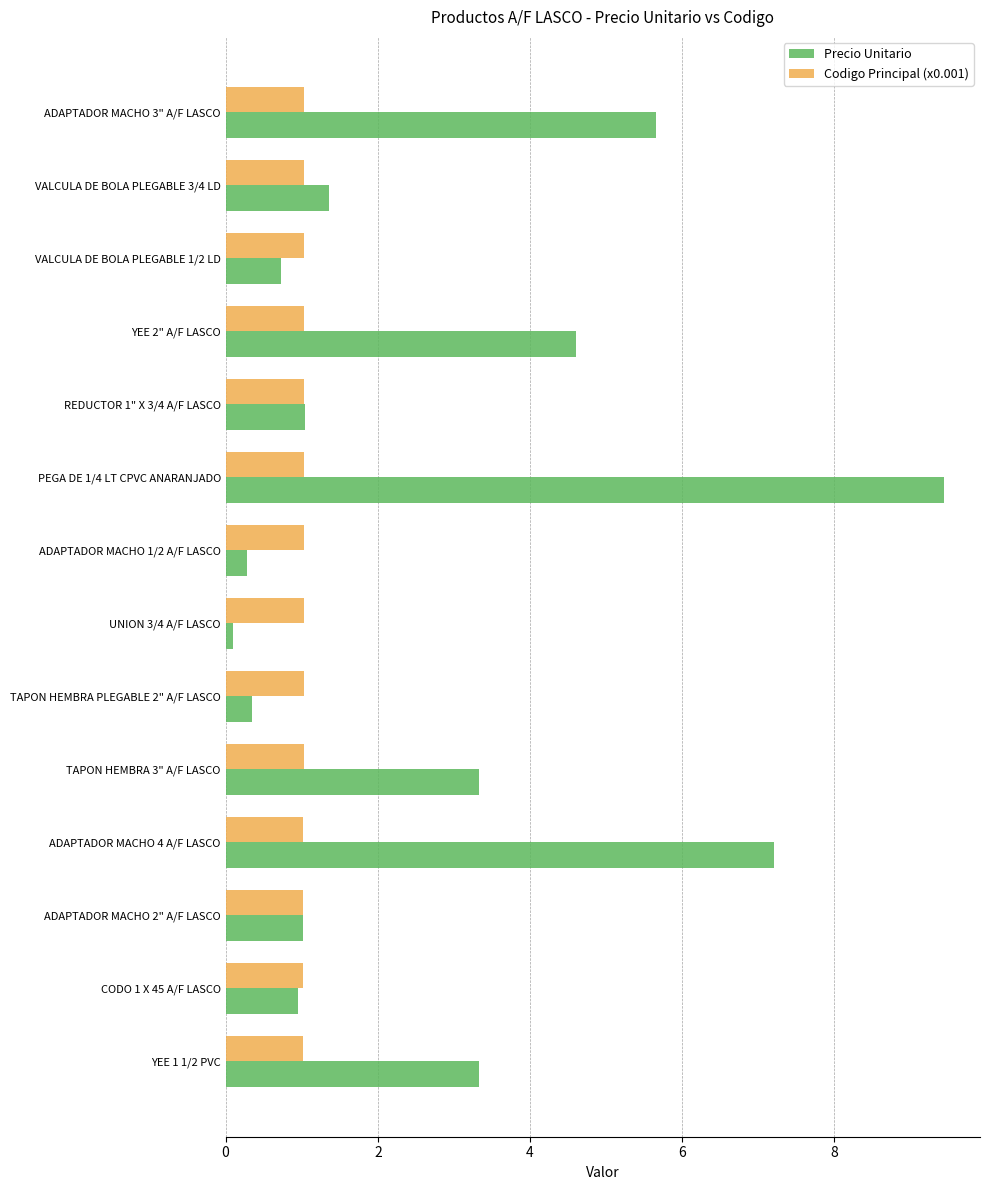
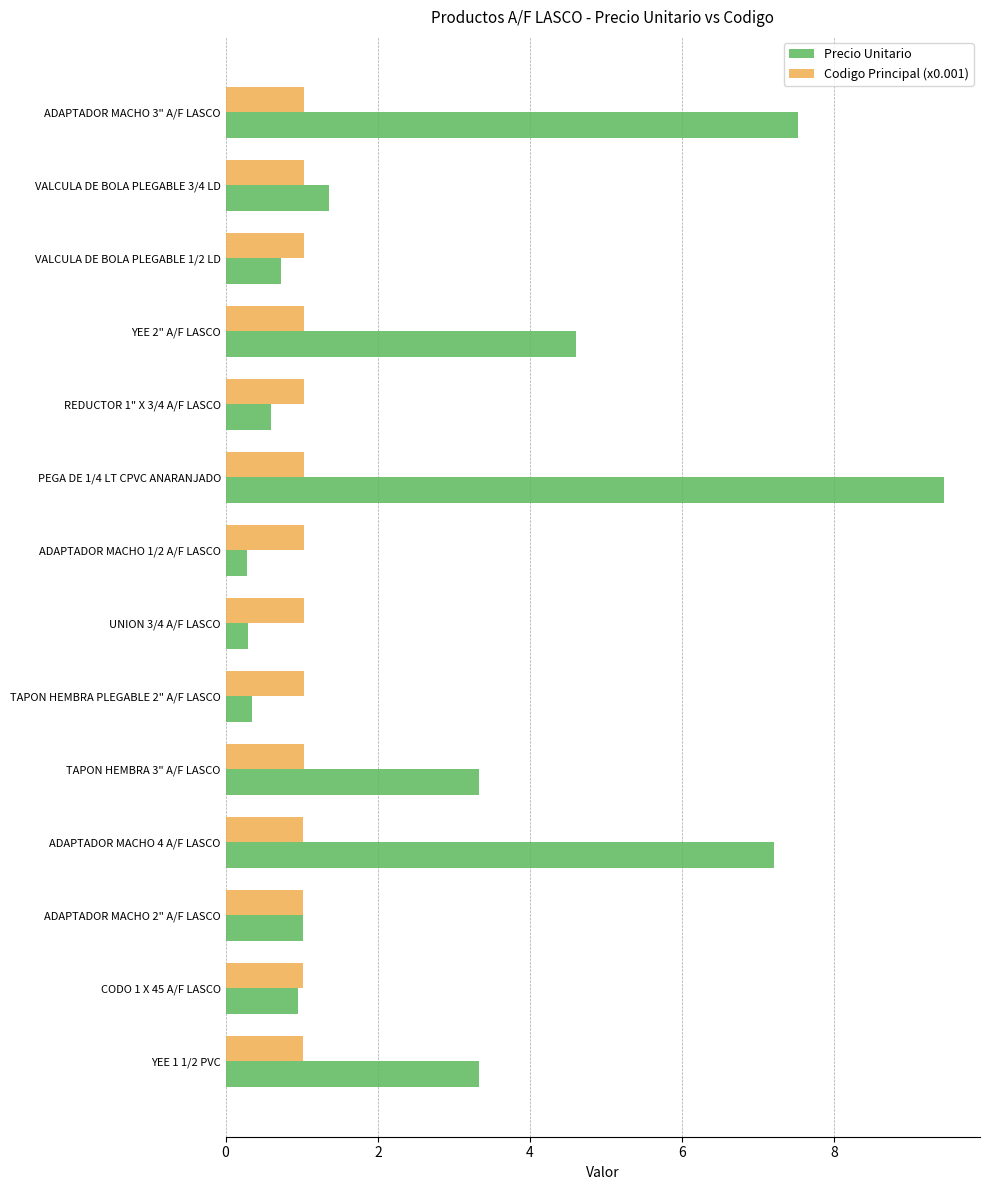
Precio Unitario, ADAPTADOR MACHO 3" A/F LASCO: 5.7 -> 7.5
Precio Unitario, REDUCTOR 1" X 3/4 A/F LASCO: 1.0 -> 0.6
Precio Unitario, UNION 3/4 A/F LASCO: 0.1 -> 0.3
